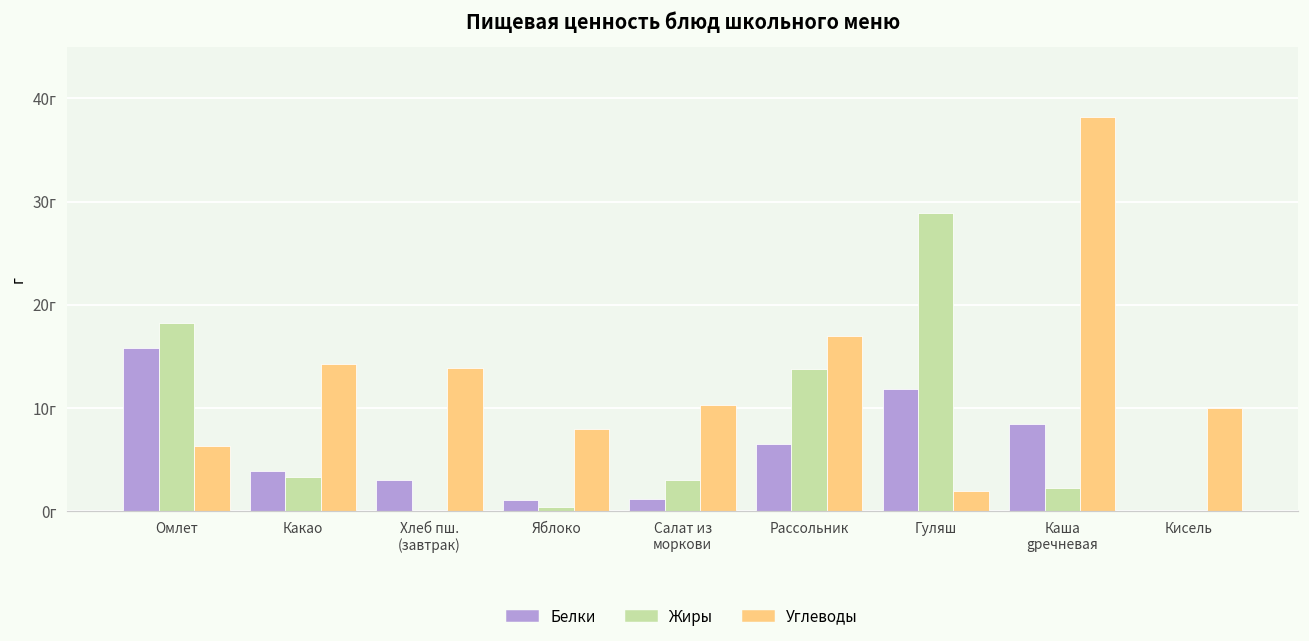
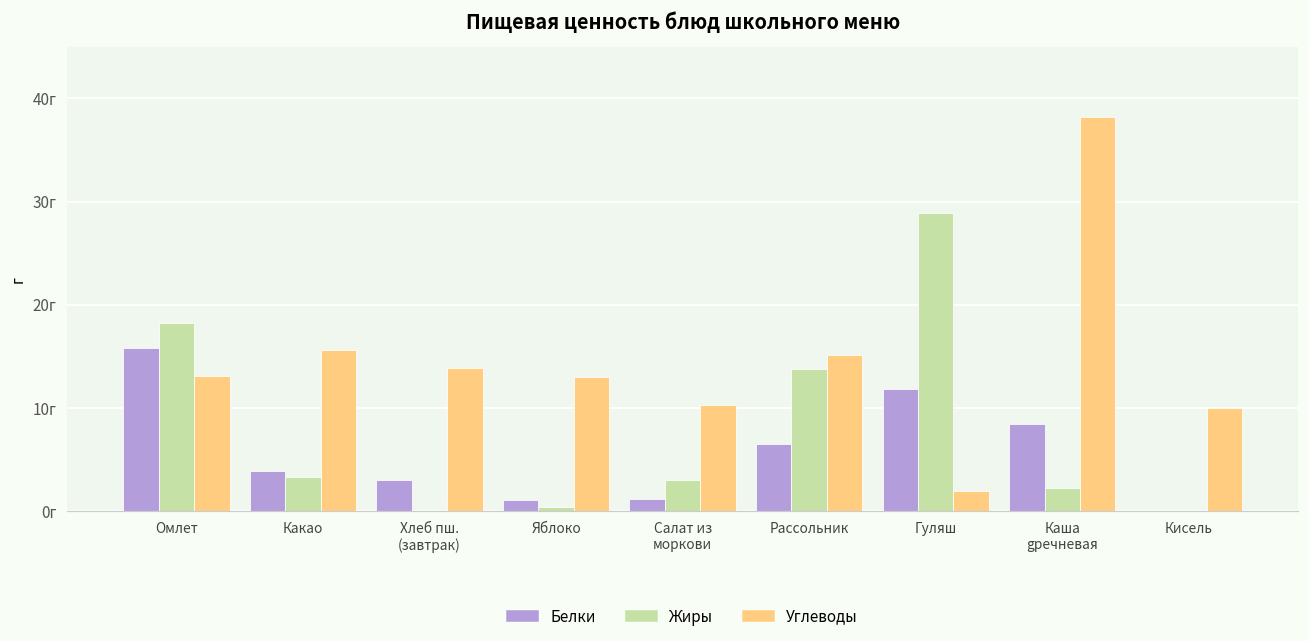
Углеводы, Омлет: 6г -> 13г
Углеводы, Какао: 14г -> 16г
Углеводы, Яблоко: 8г -> 13г
Углеводы, Рассольник: 17г -> 15г
